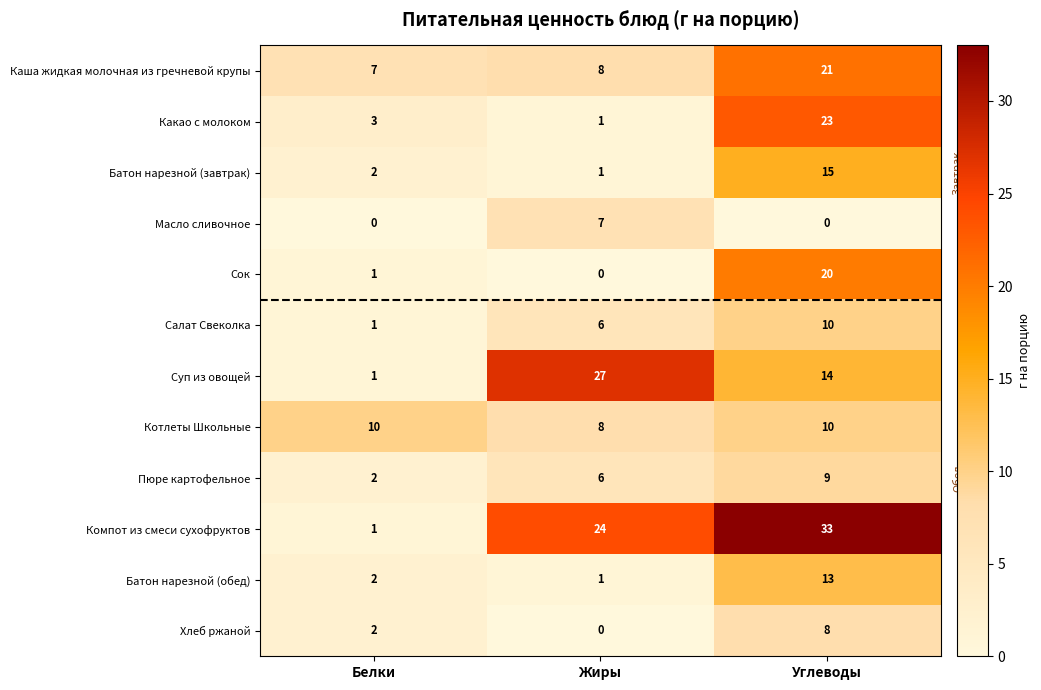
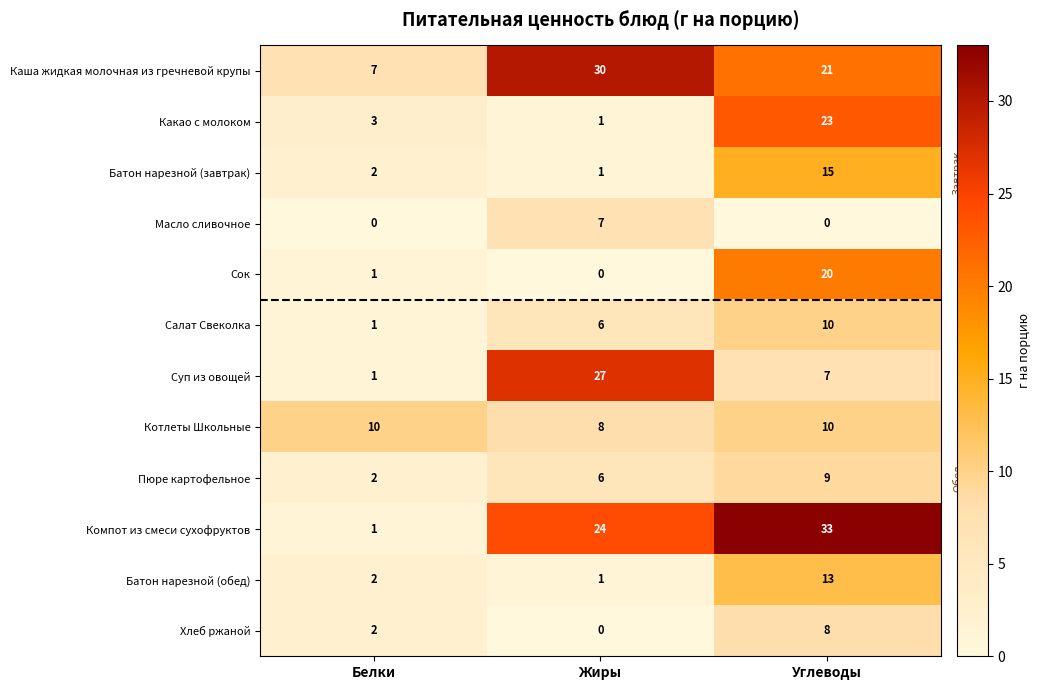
Каша жидкая молочная из гречневой крупы, Жиры: 8 -> 30
Суп из овощей, Углеводы: 14 -> 7
